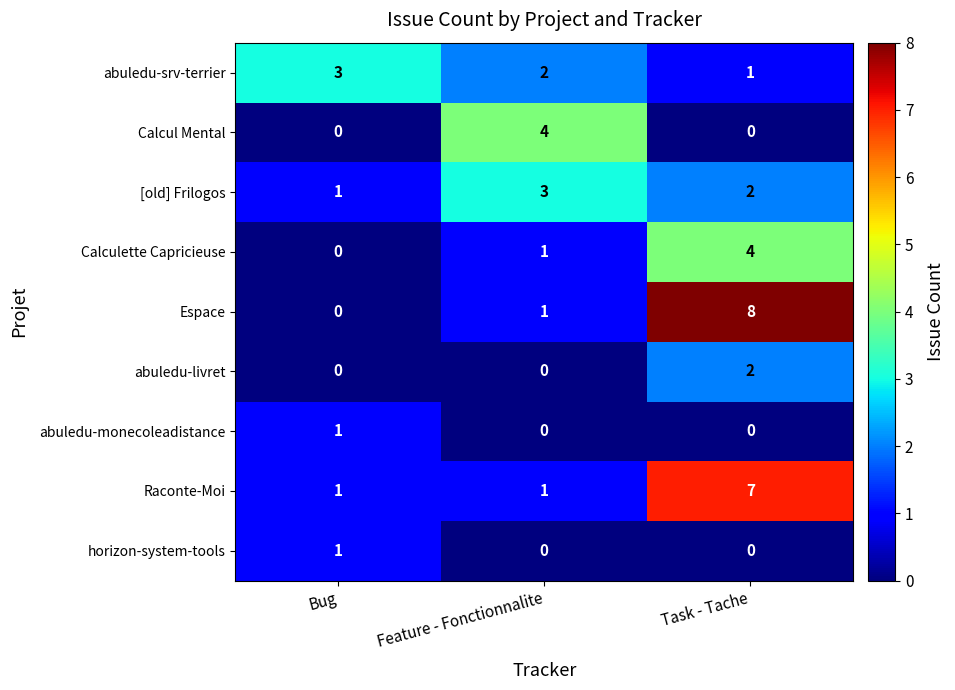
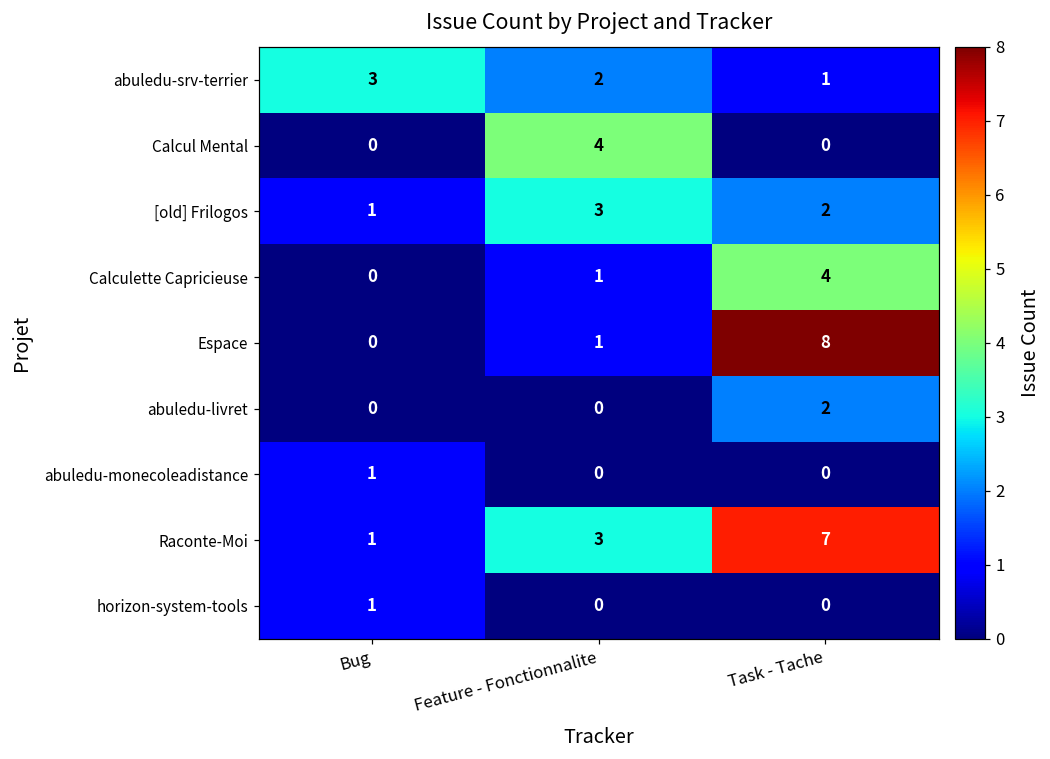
Raconte-Moi, Feature - Fonctionnalite: 1 -> 3
